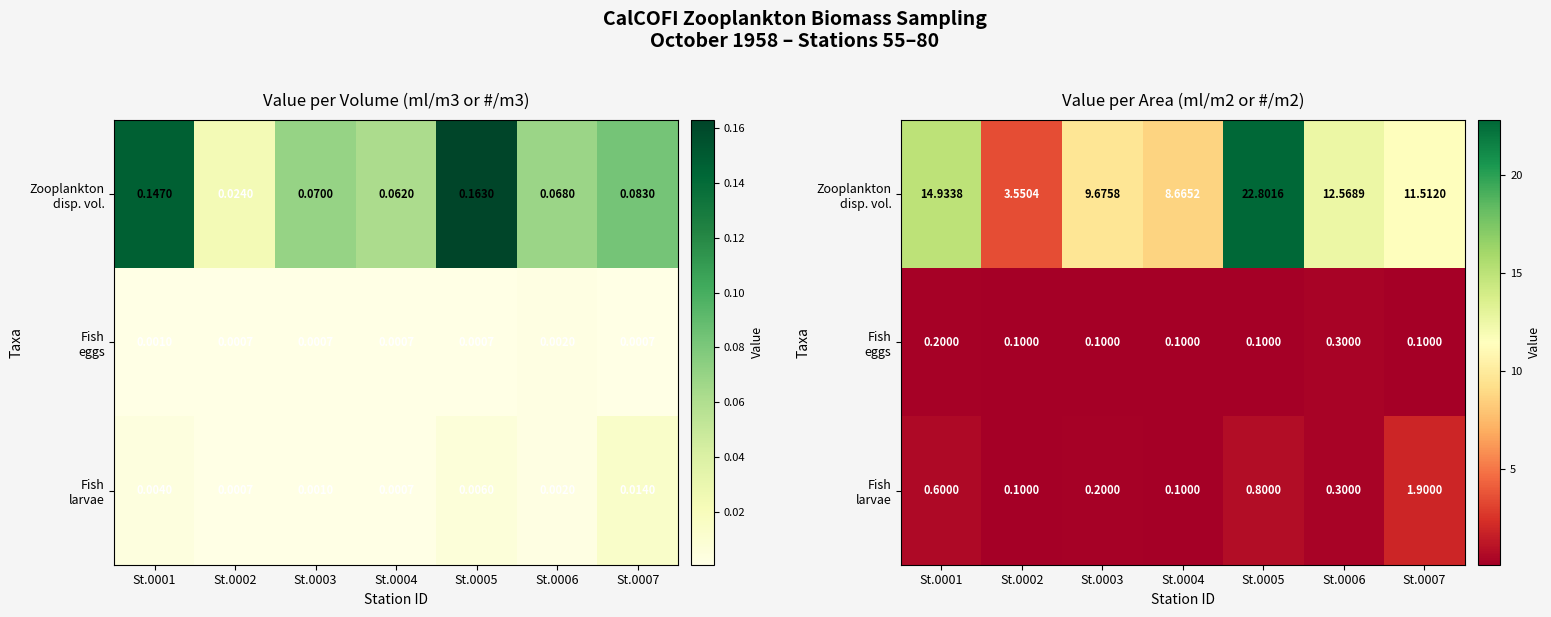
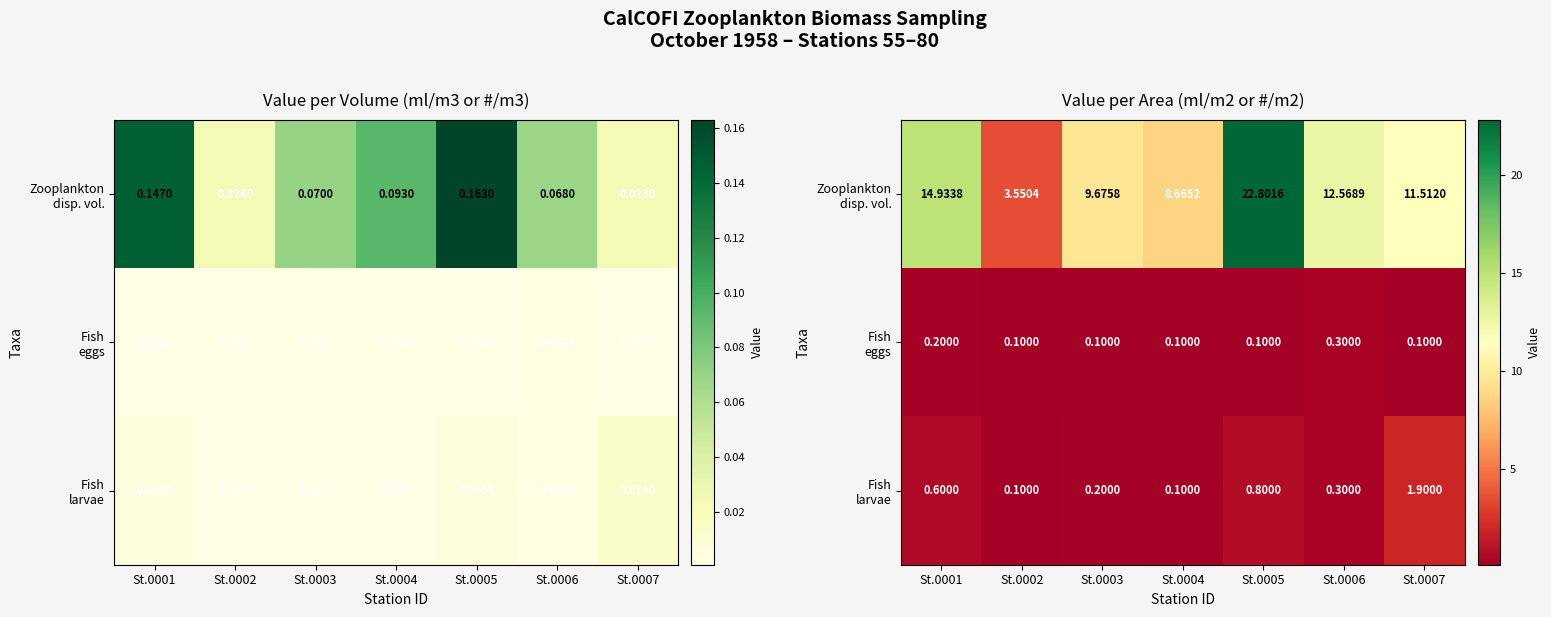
Value per Volume (ml/m3 or #/m3), Zooplankton disp. vol., St.0004: 0.0620 -> 0.0930
Value per Volume (ml/m3 or #/m3), Zooplankton disp. vol., St.0007: 0.0830 -> 0.0230
